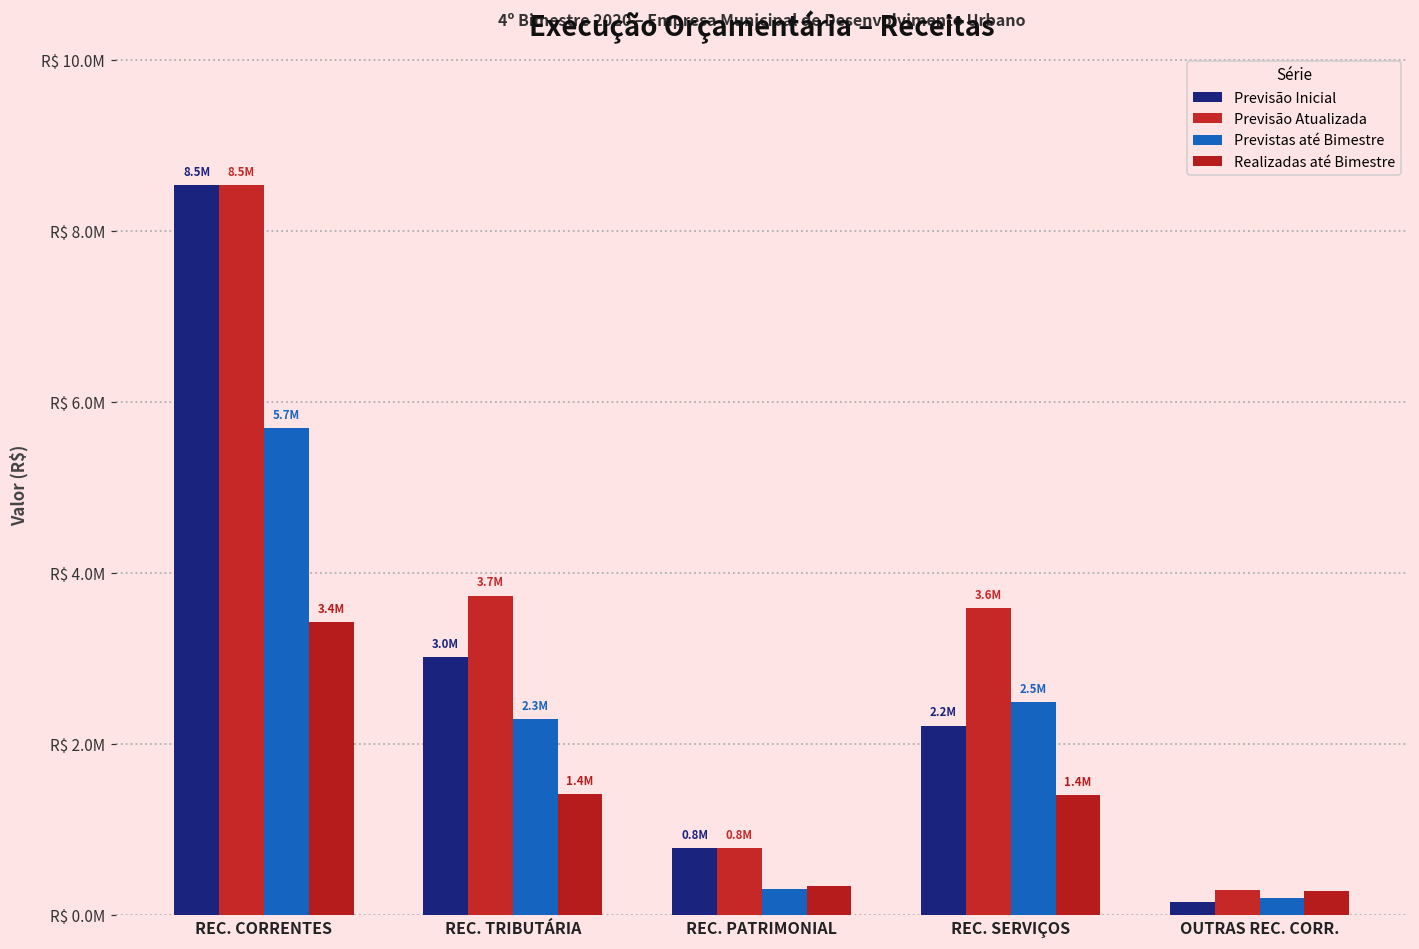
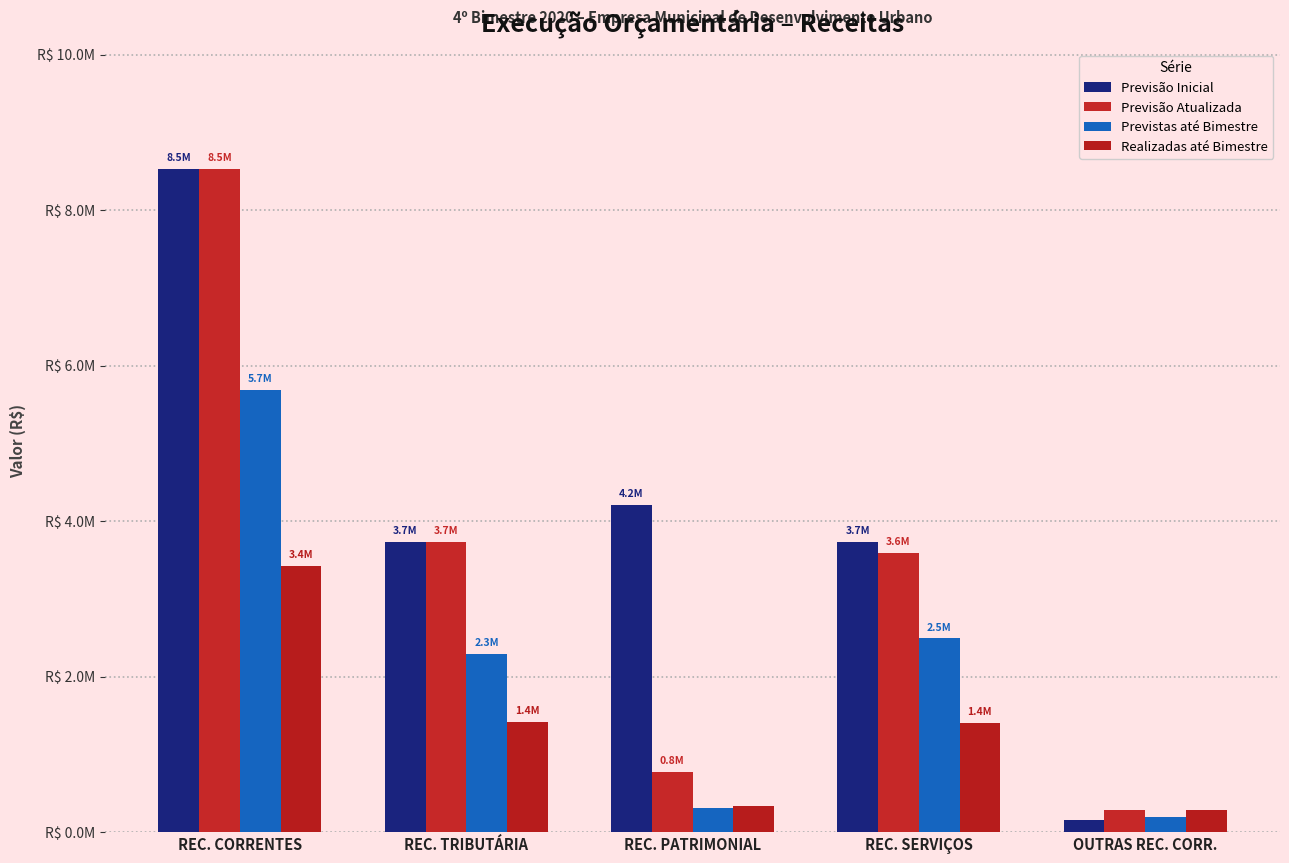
Previsão Inicial, REC. TRIBUTÁRIA: 3.0M -> 3.7M
Previsão Inicial, REC. PATRIMONIAL: 0.8M -> 4.2M
Previsão Inicial, REC. SERVIÇOS: 2.2M -> 3.7M
